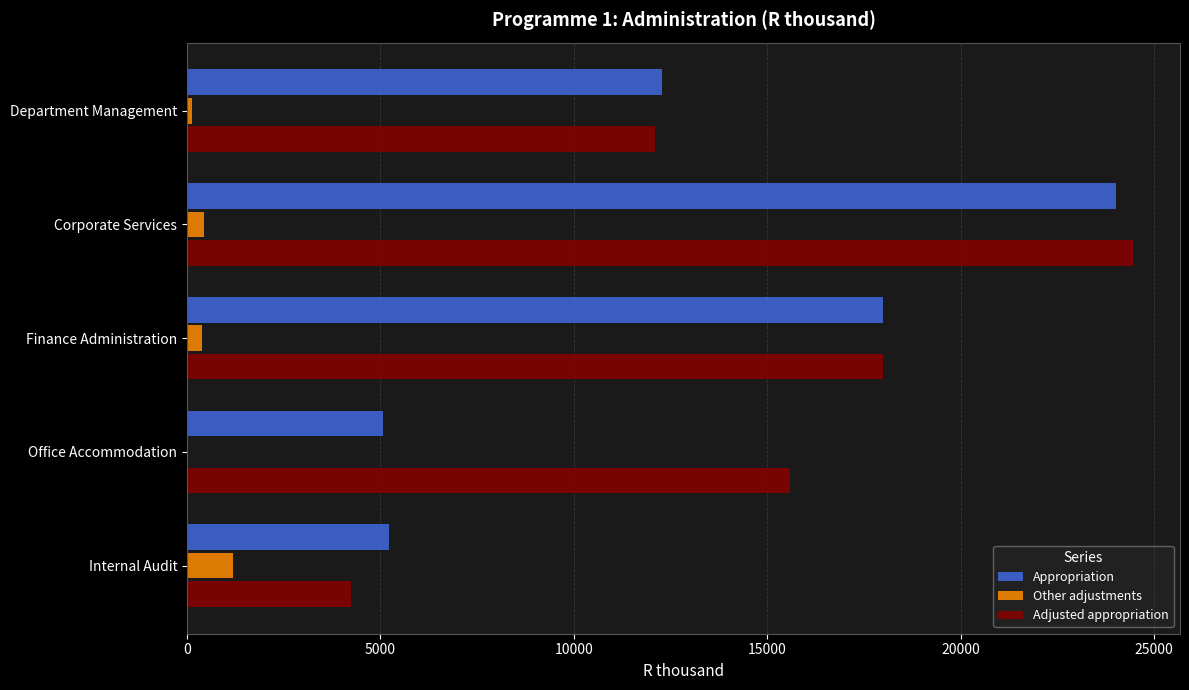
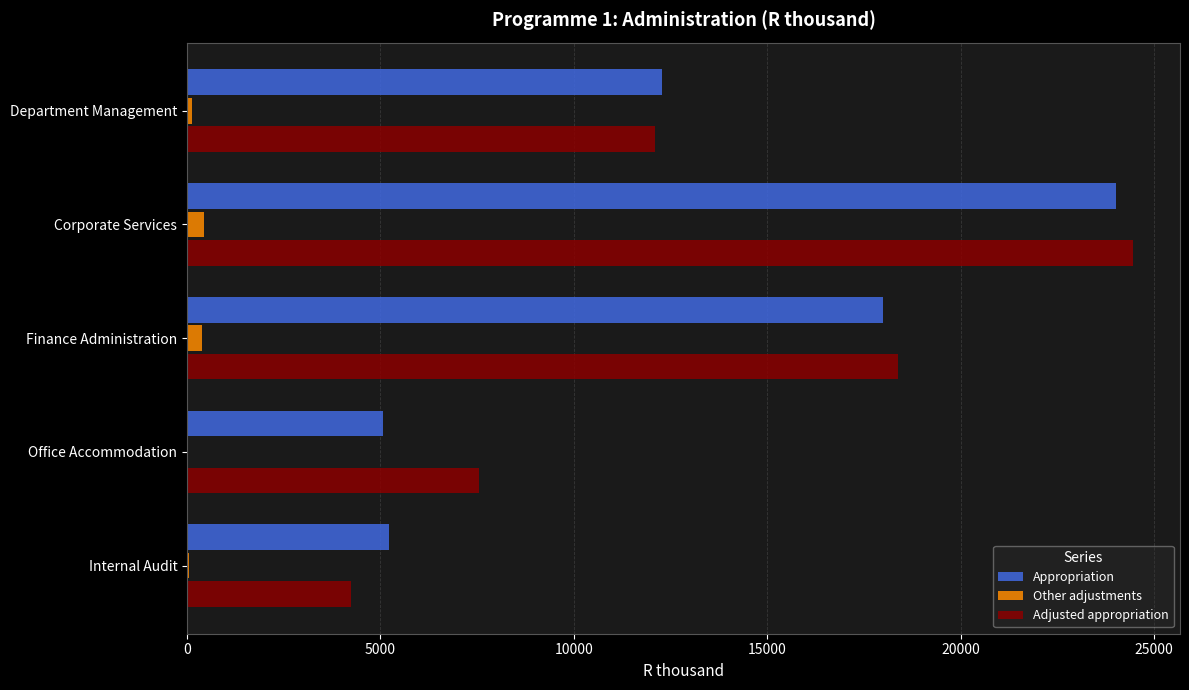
Adjusted appropriation, Finance Administration: 18000 -> 18400
Adjusted appropriation, Office Accommodation: 15600 -> 7500
Other adjustments, Internal Audit: 1200 -> 100
